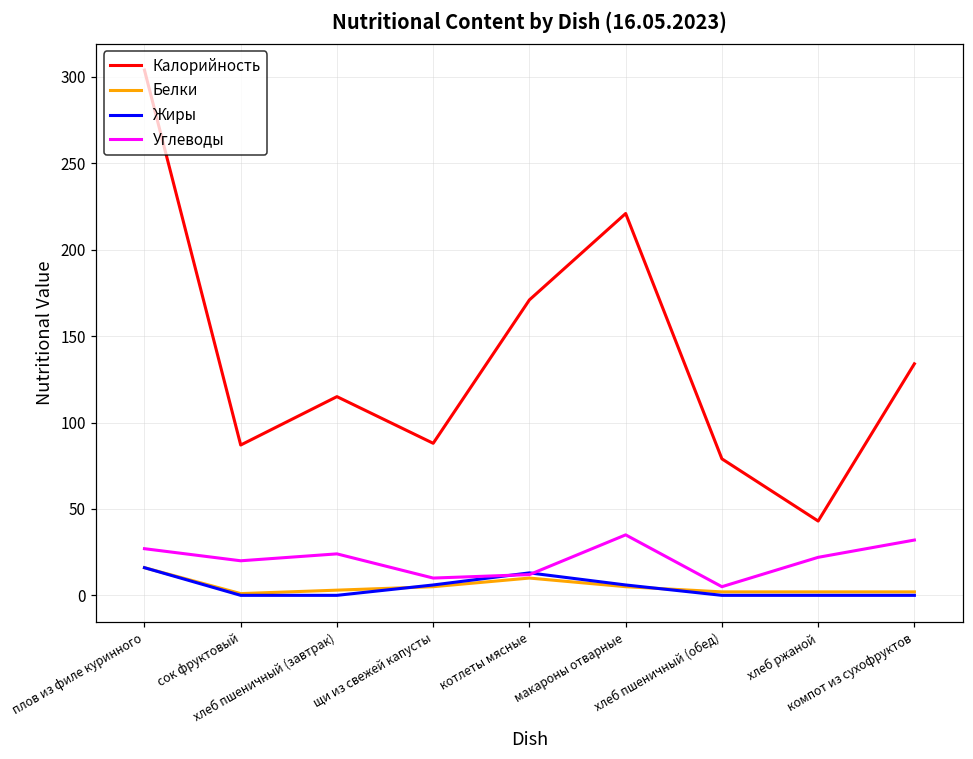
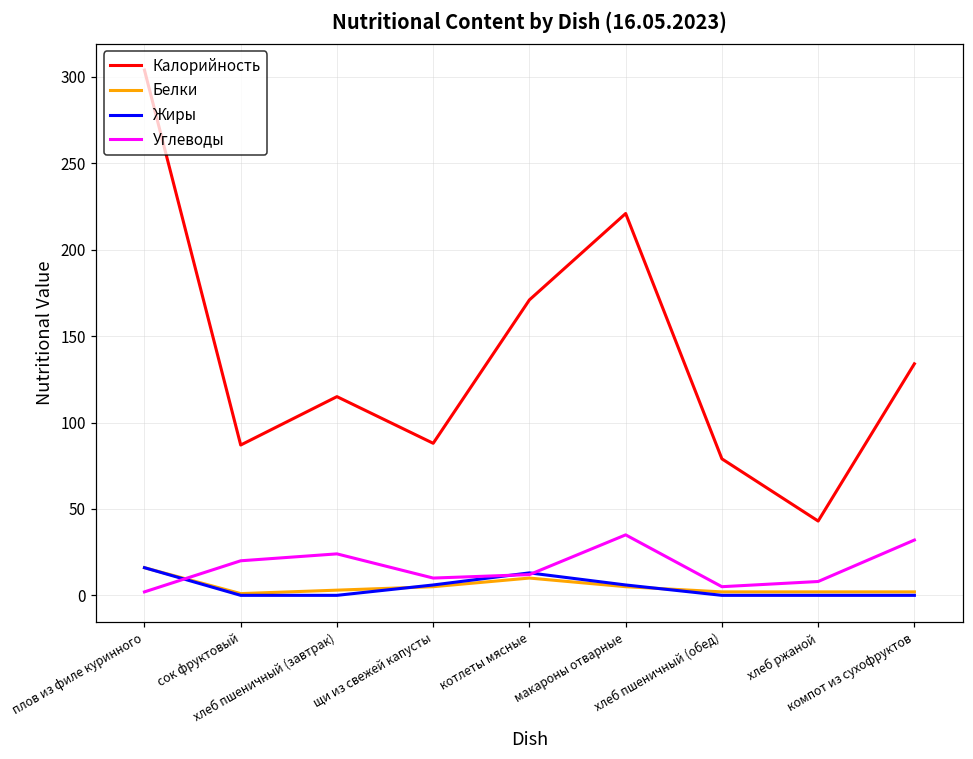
Углеводы, плов из филе куринного: 27 -> 2
Углеводы, хлеб ржаной: 22 -> 8
